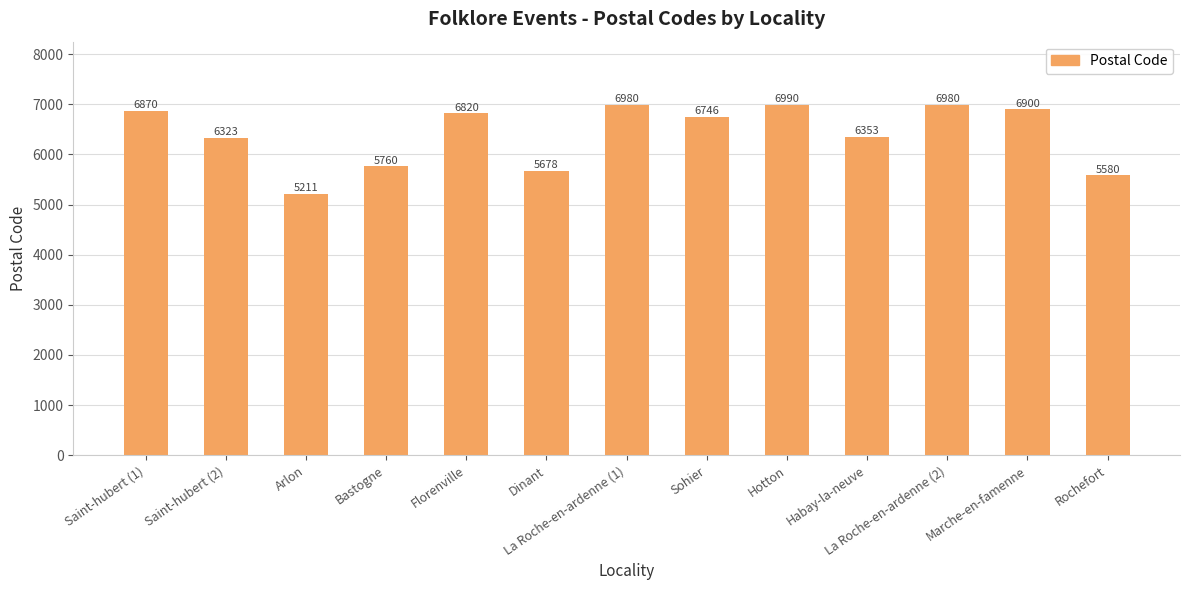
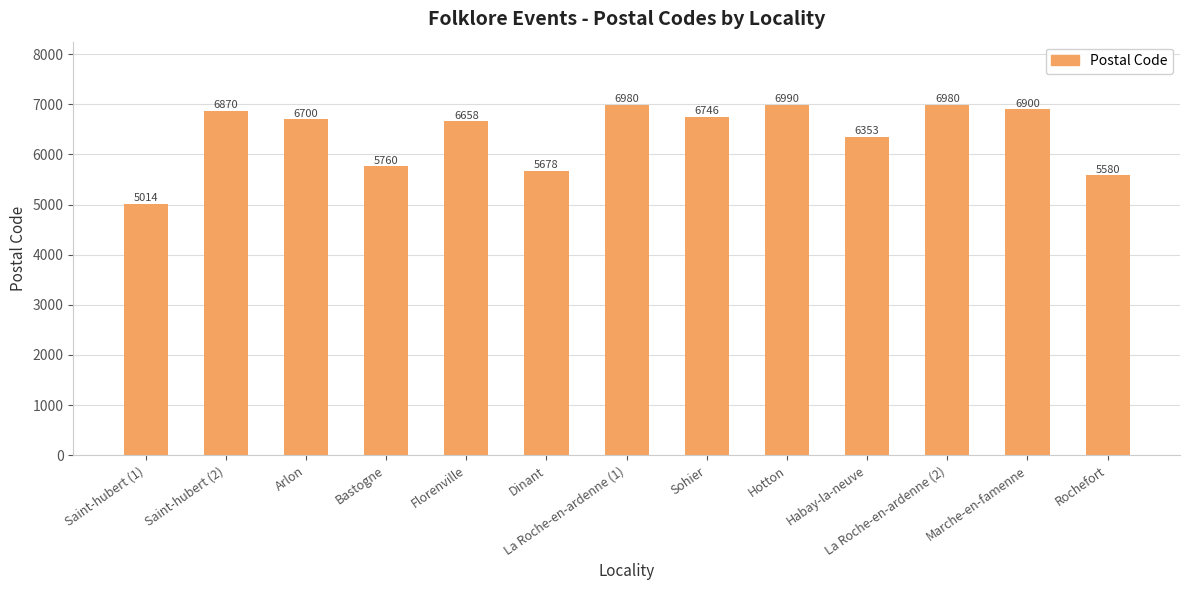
Saint-hubert (1): 6870 -> 5014
Saint-hubert (2): 6323 -> 6870
Arlon: 5211 -> 6700
Florenville: 6820 -> 6658
